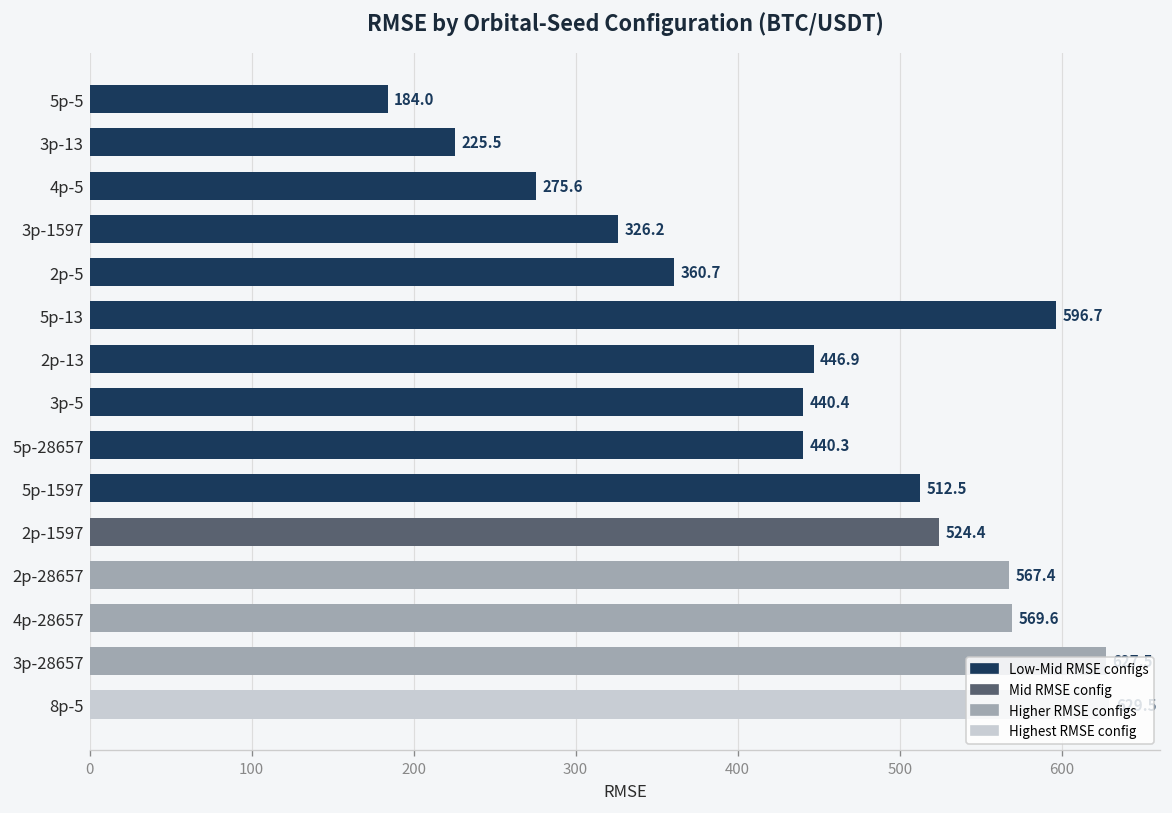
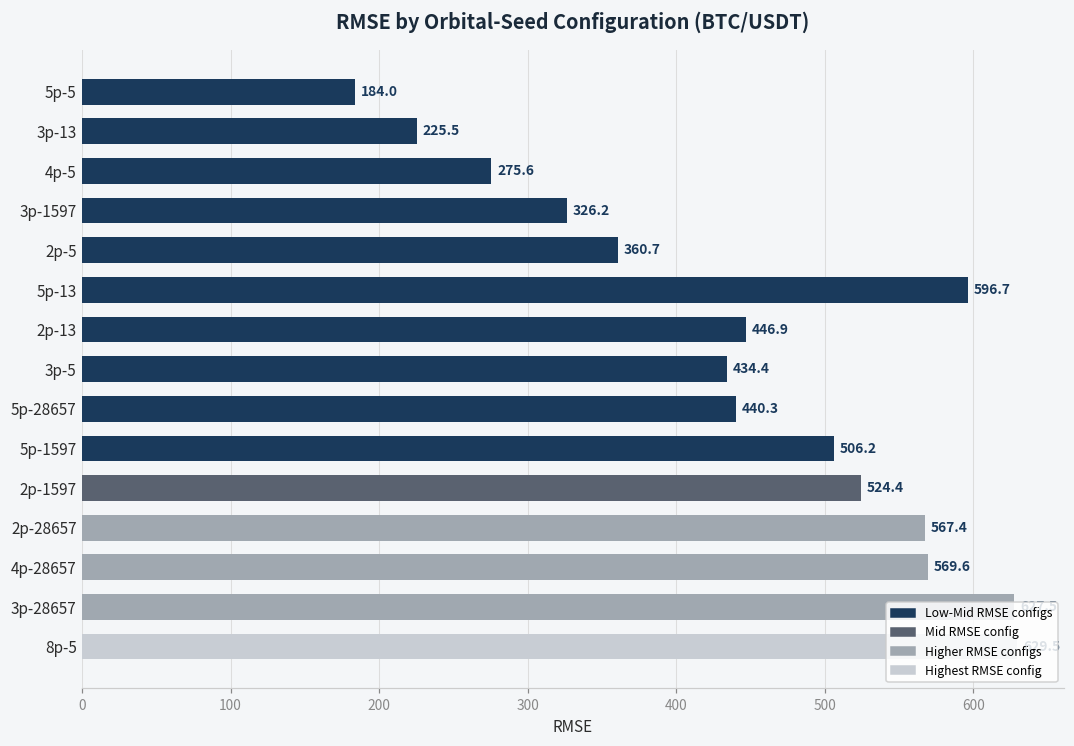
3p-5: 440.4 -> 434.4
5p-1597: 512.5 -> 506.2
